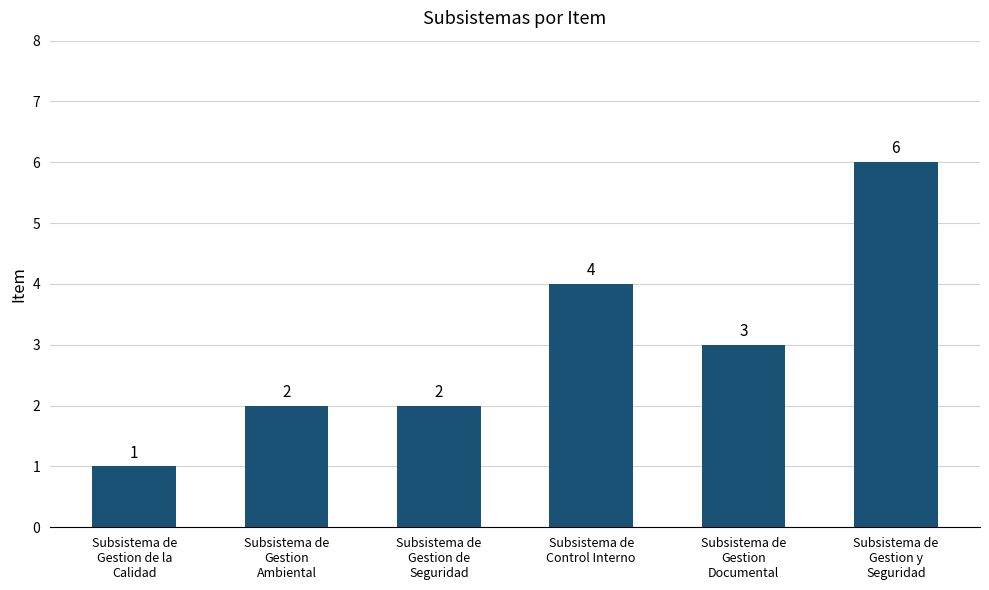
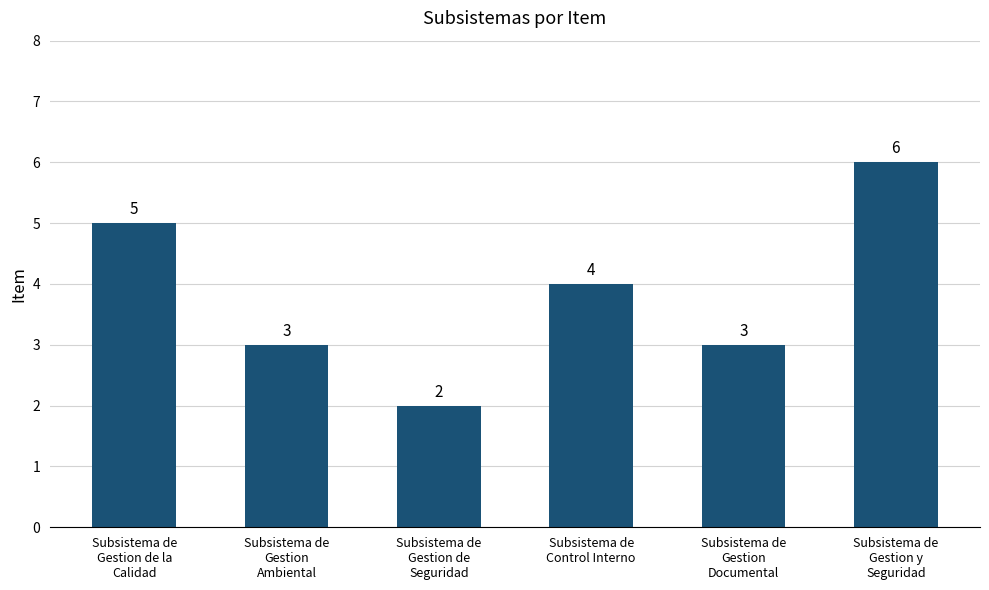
Subsistema de Gestion de la Calidad: 1 -> 5
Subsistema de Gestion Ambiental: 2 -> 3
